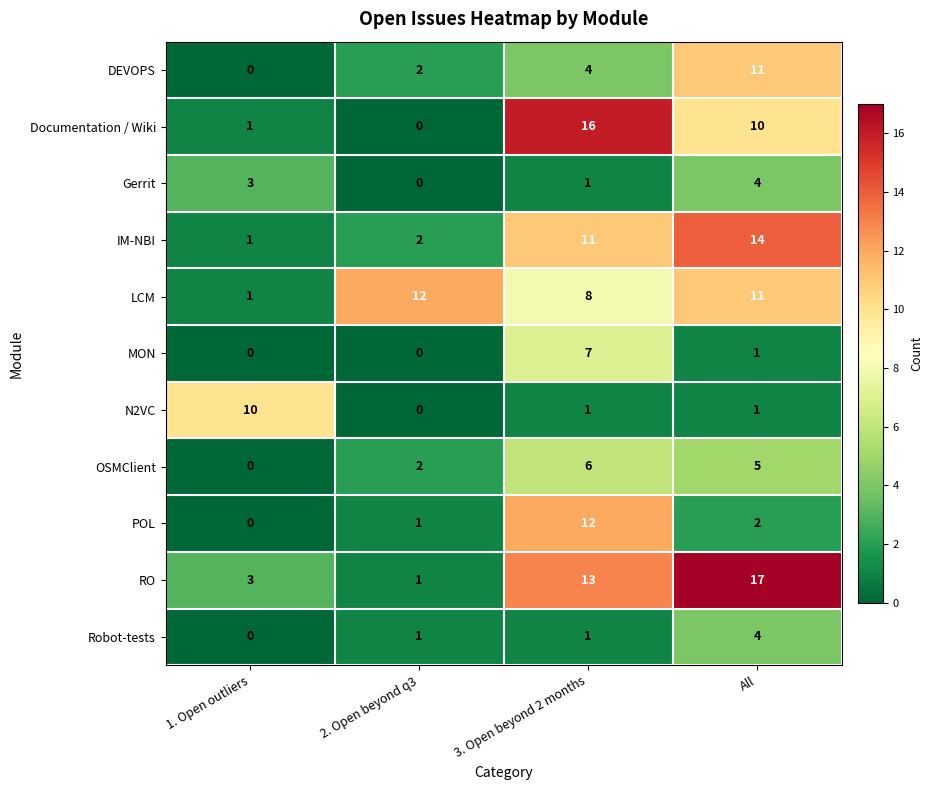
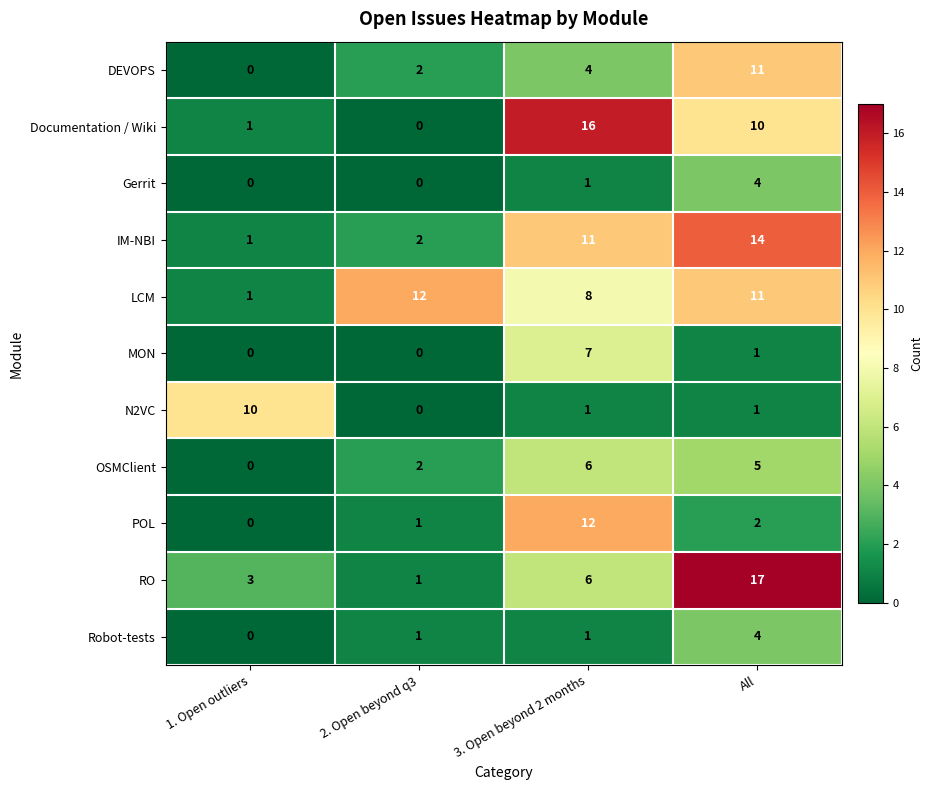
Gerrit, 1. Open outliers: 3 -> 0
RO, 3. Open beyond 2 months: 13 -> 6
